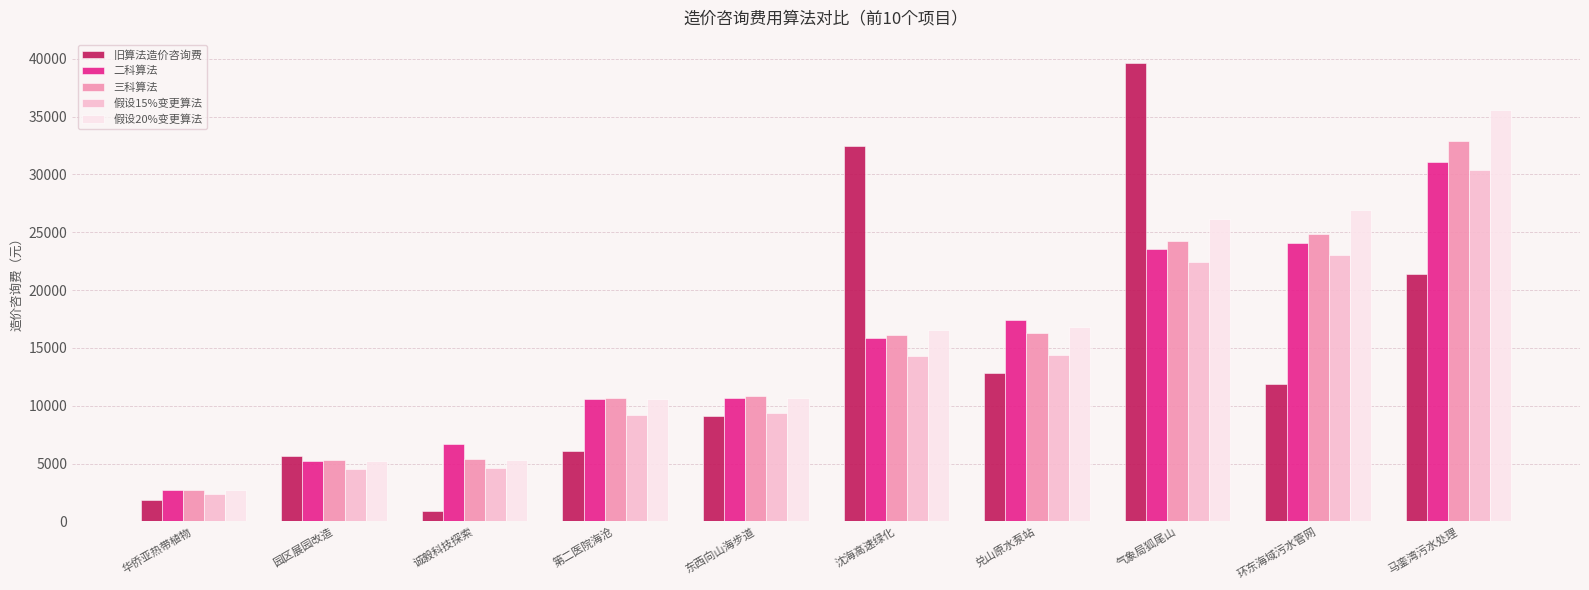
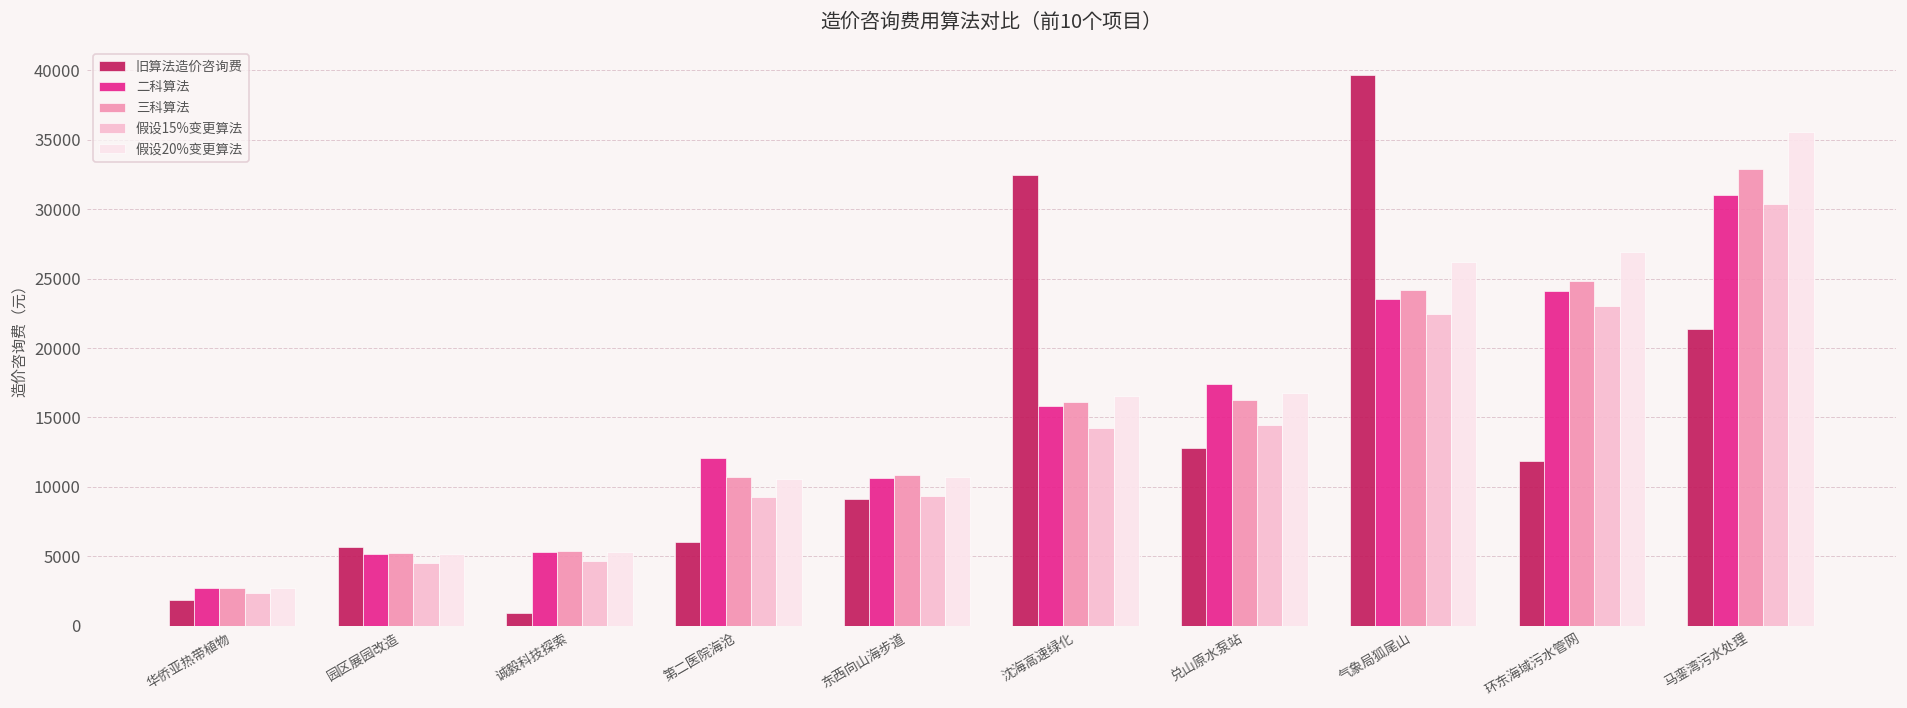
二科算法, 诚毅科技探索: 6700 -> 5300
二科算法, 第二医院海沧: 10500 -> 12100
